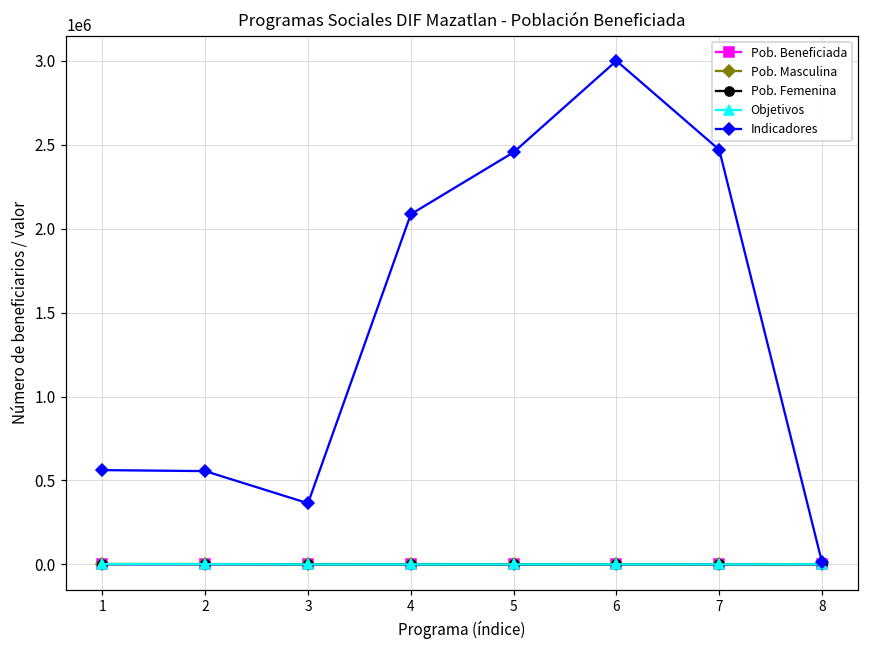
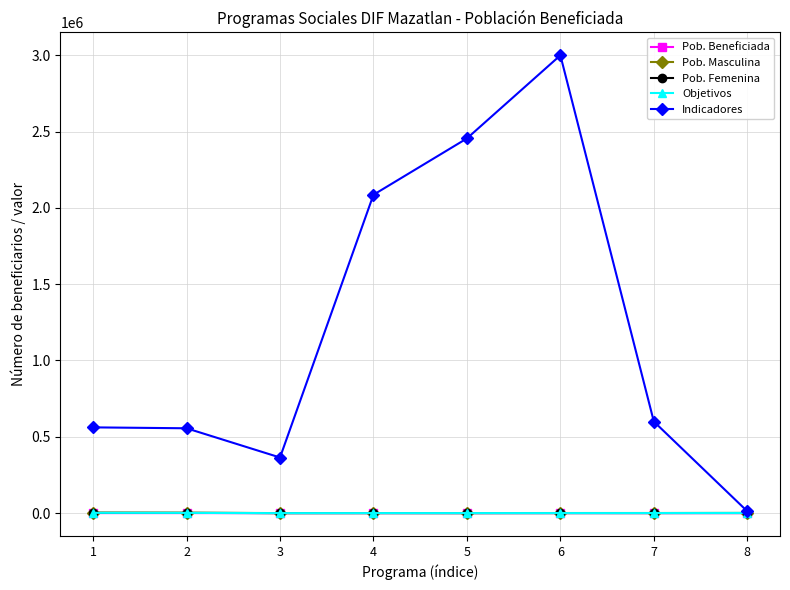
Indicadores, 7: 2470000 -> 600000
